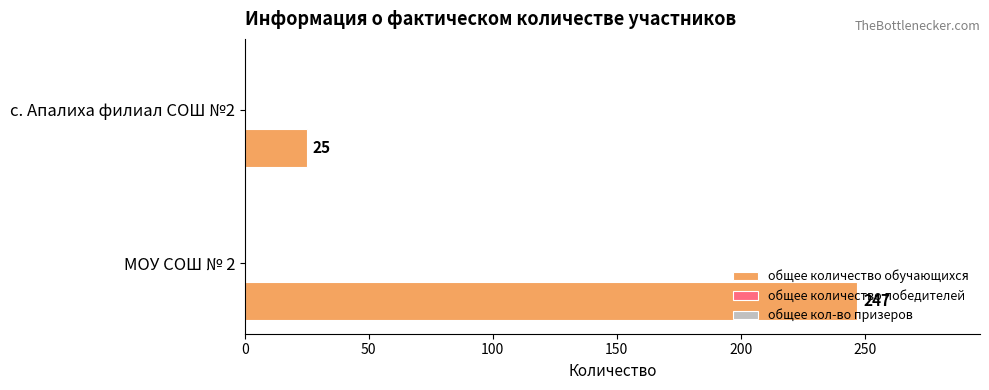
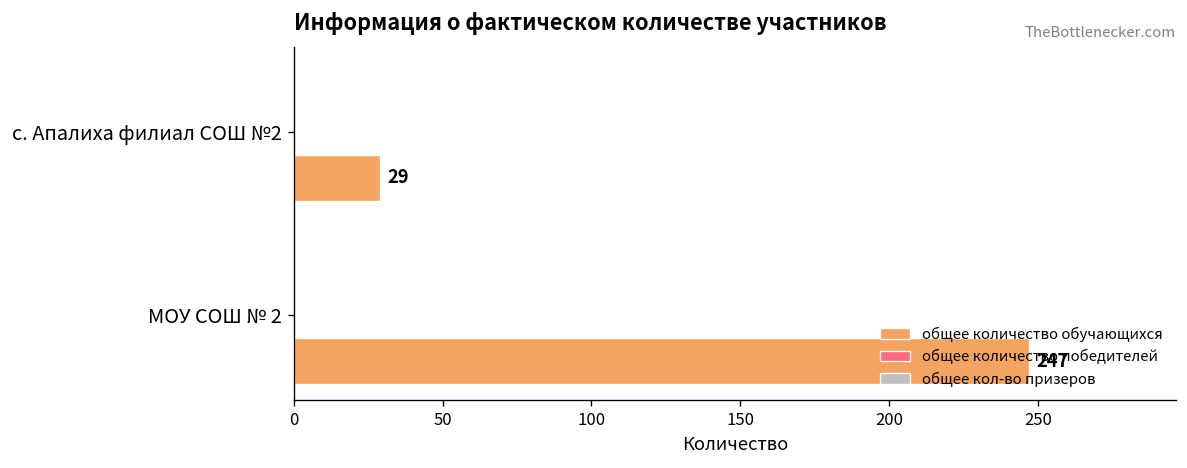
общее количество обучающихся, с. Апалиха филиал СОШ №2: 25 -> 29
